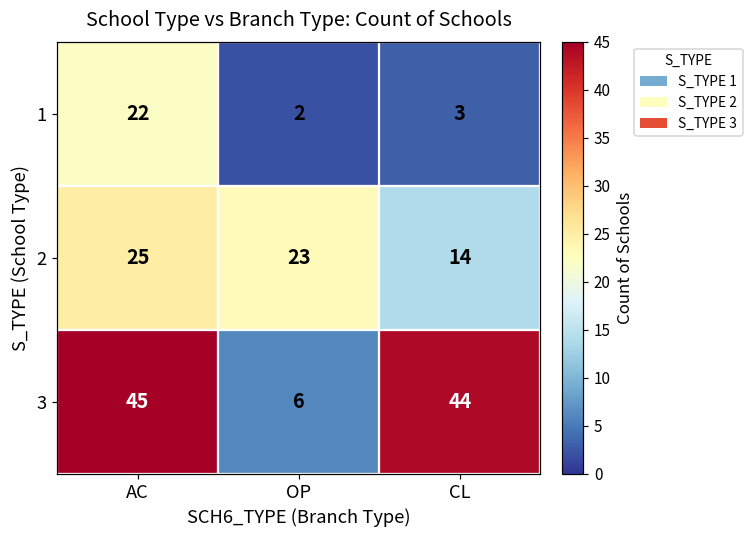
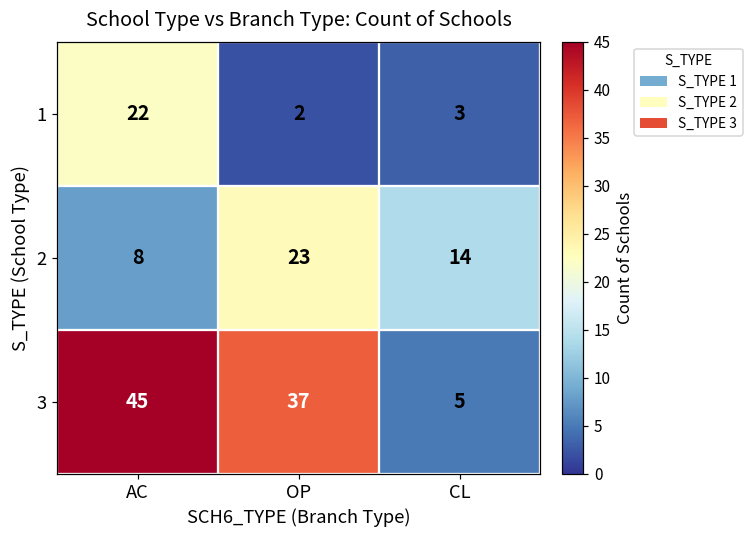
2, AC: 25 -> 8
3, OP: 6 -> 37
3, CL: 44 -> 5
